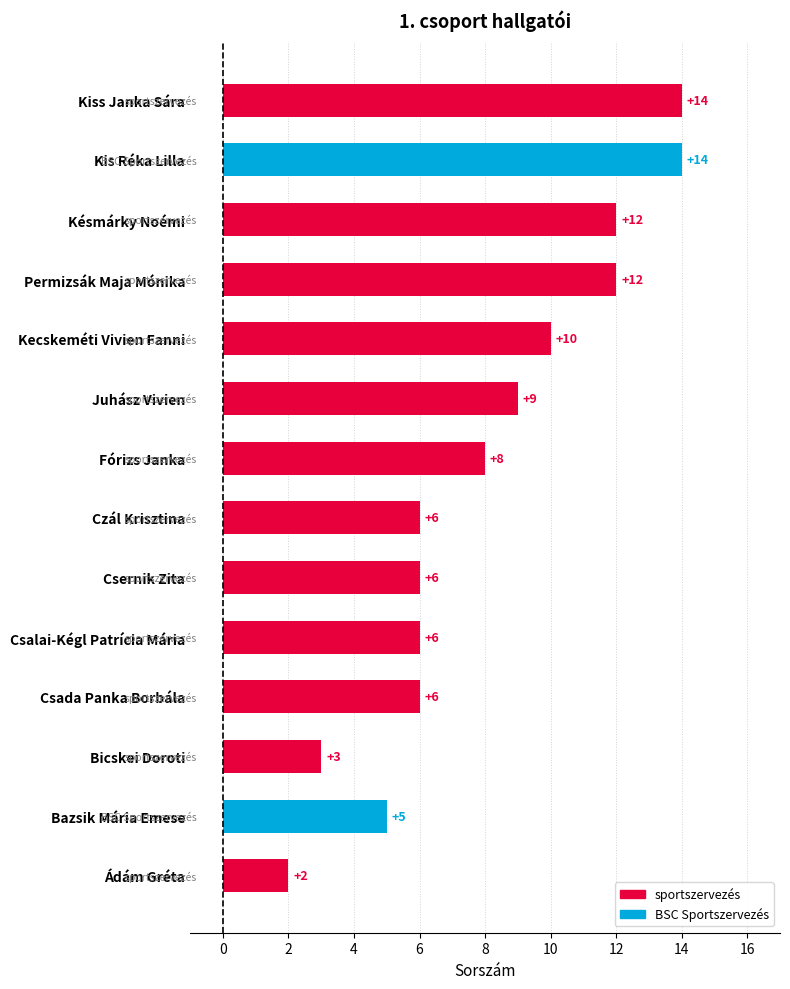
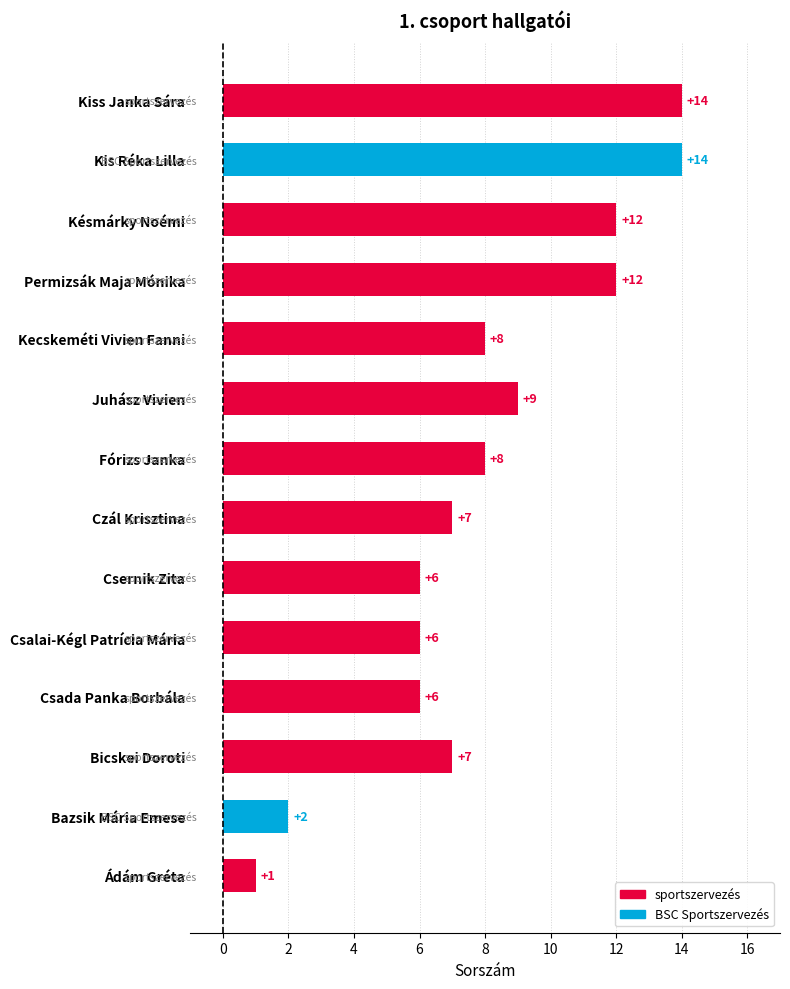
Kecskeméti Vivien Fanni: +10 -> +8
Czál Krisztina: +6 -> +7
Bicskei Doroti: +3 -> +7
Bazsik Mária Emese: +5 -> +2
Ádám Gréta: +2 -> +1
